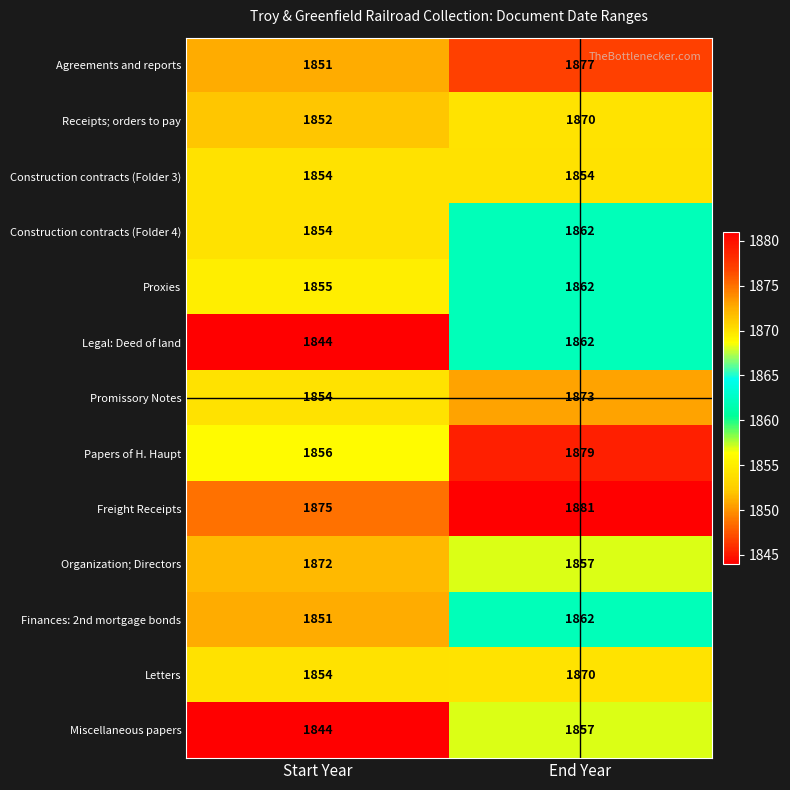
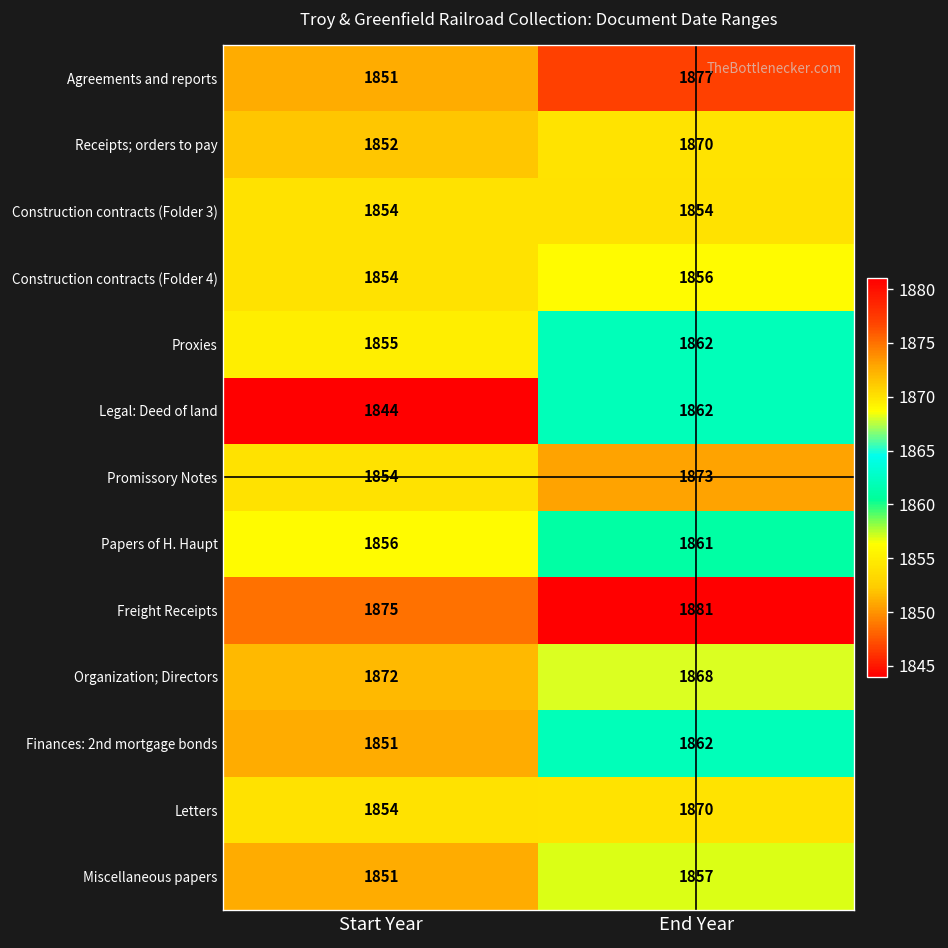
Construction contracts (Folder 4), End Year: 1862 -> 1856
Papers of H. Haupt, End Year: 1879 -> 1861
Organization; Directors, End Year: 1857 -> 1868
Miscellaneous papers, Start Year: 1844 -> 1851
